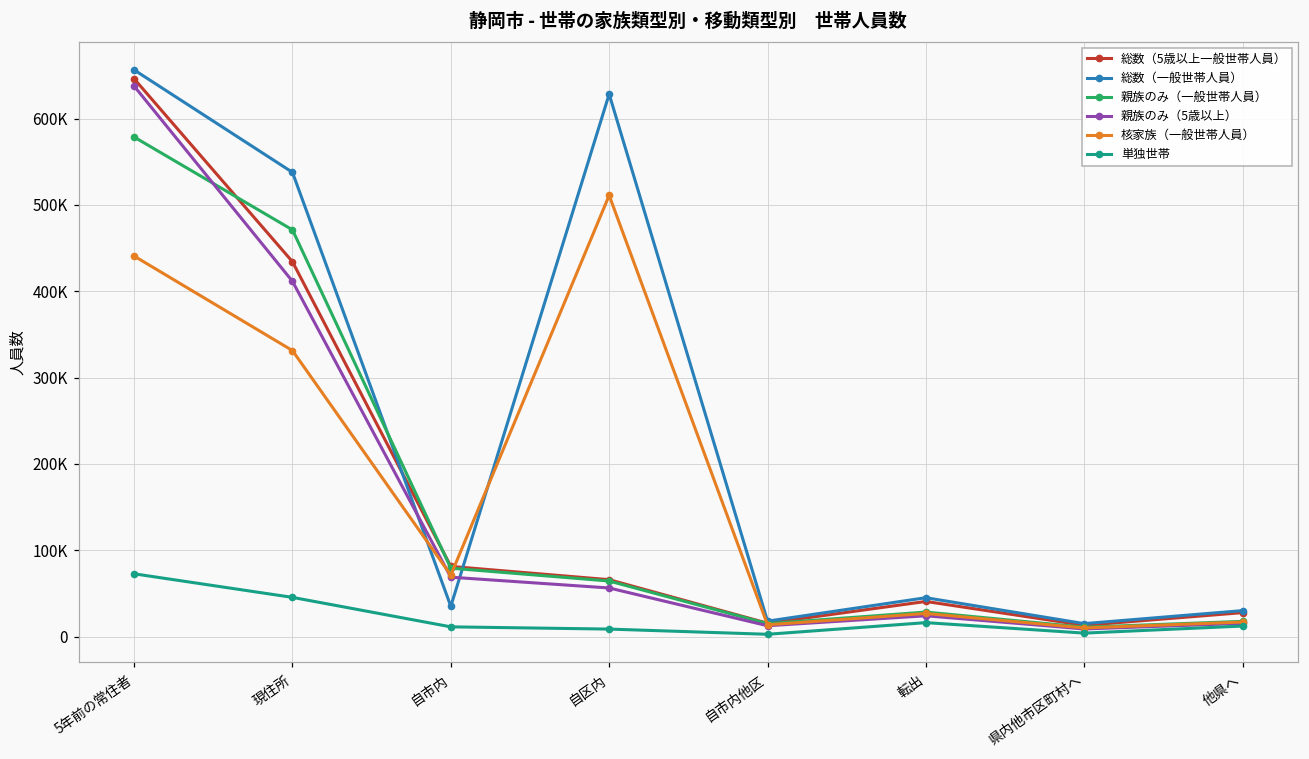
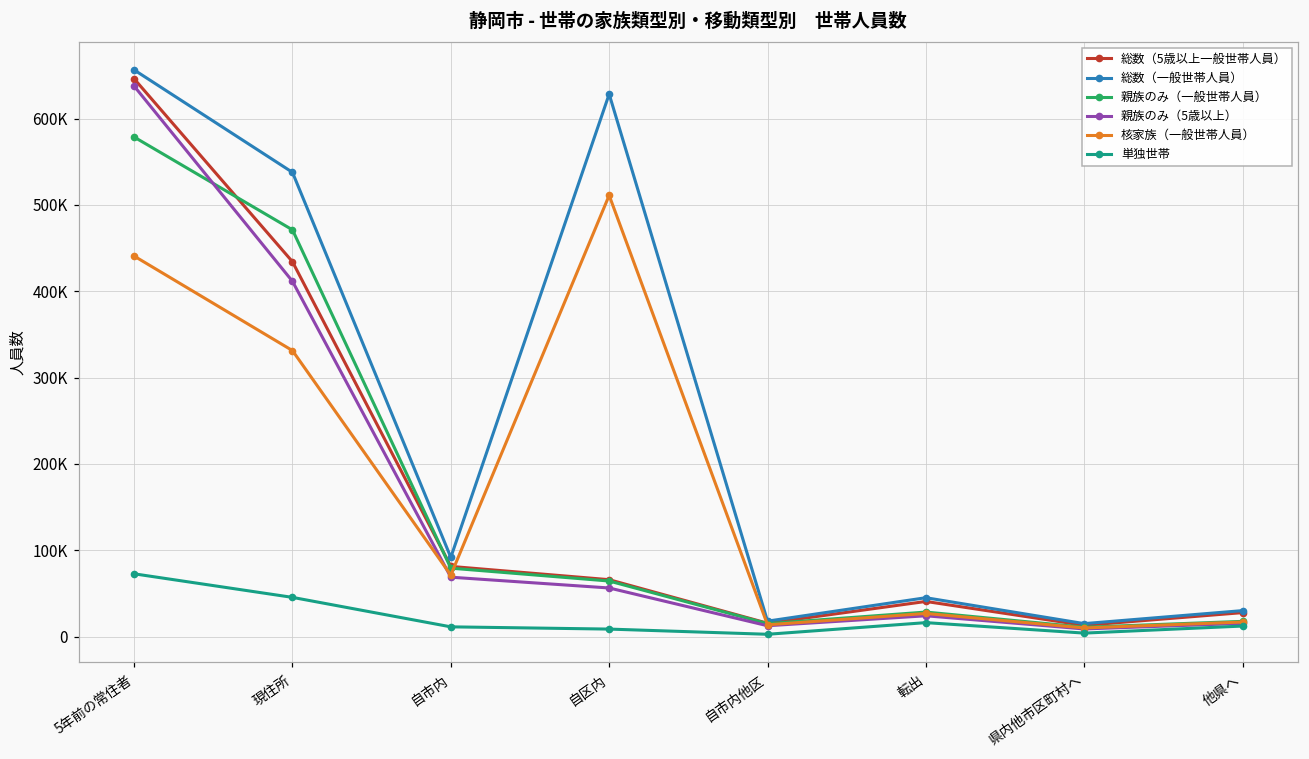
総数（一般世帯人員）, 自市内: 40000 -> 90000
